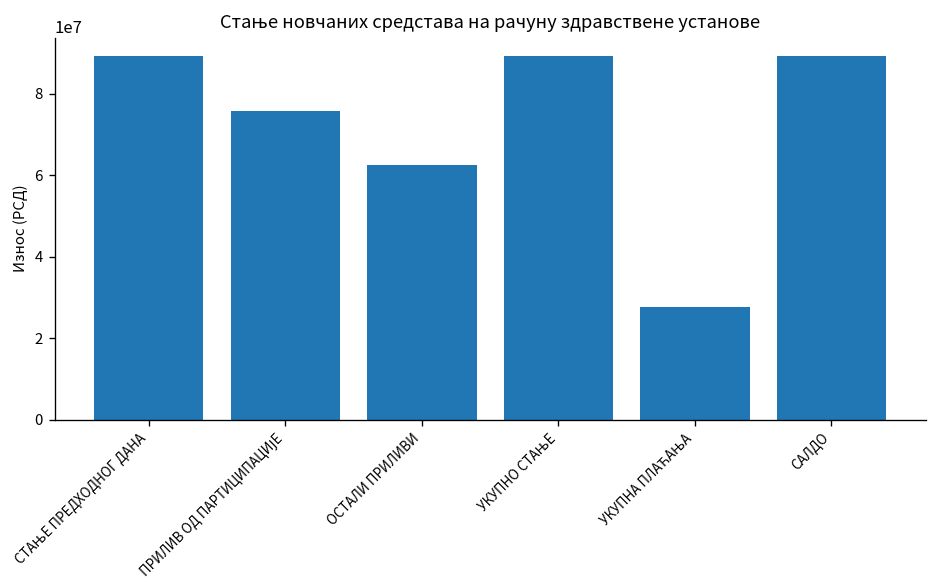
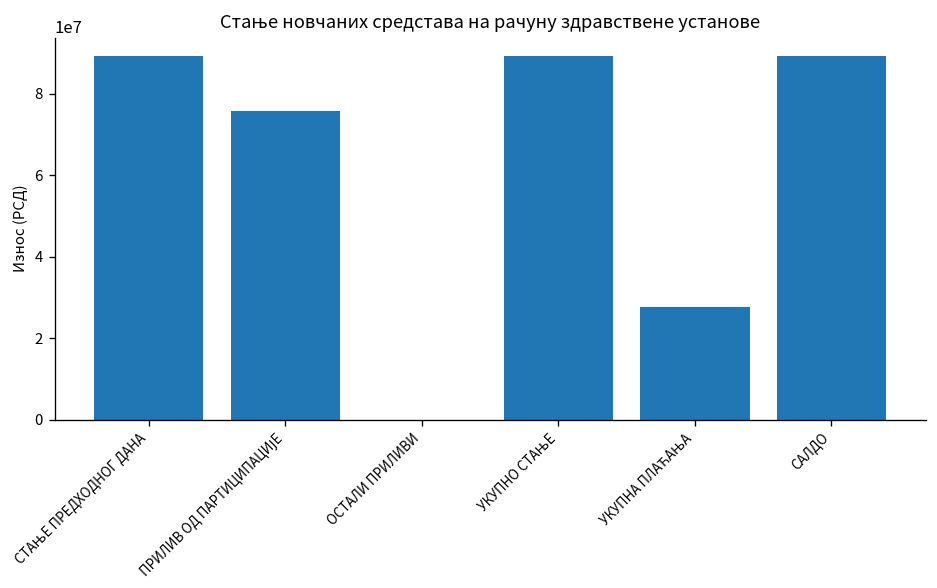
ОСТАЛИ ПРИЛИВИ: 62000000 -> 0
